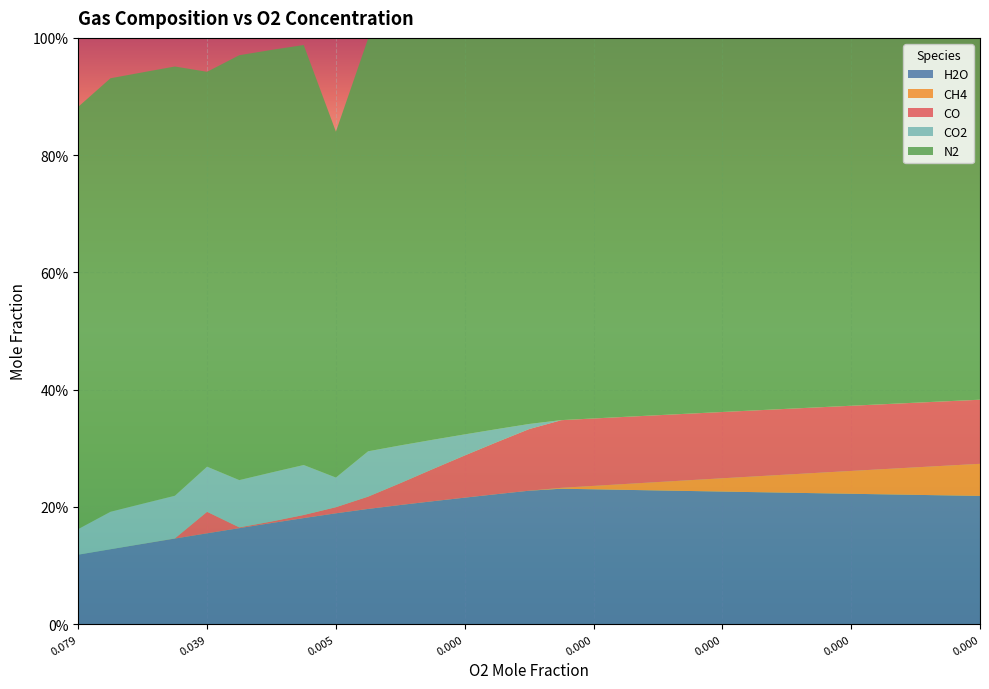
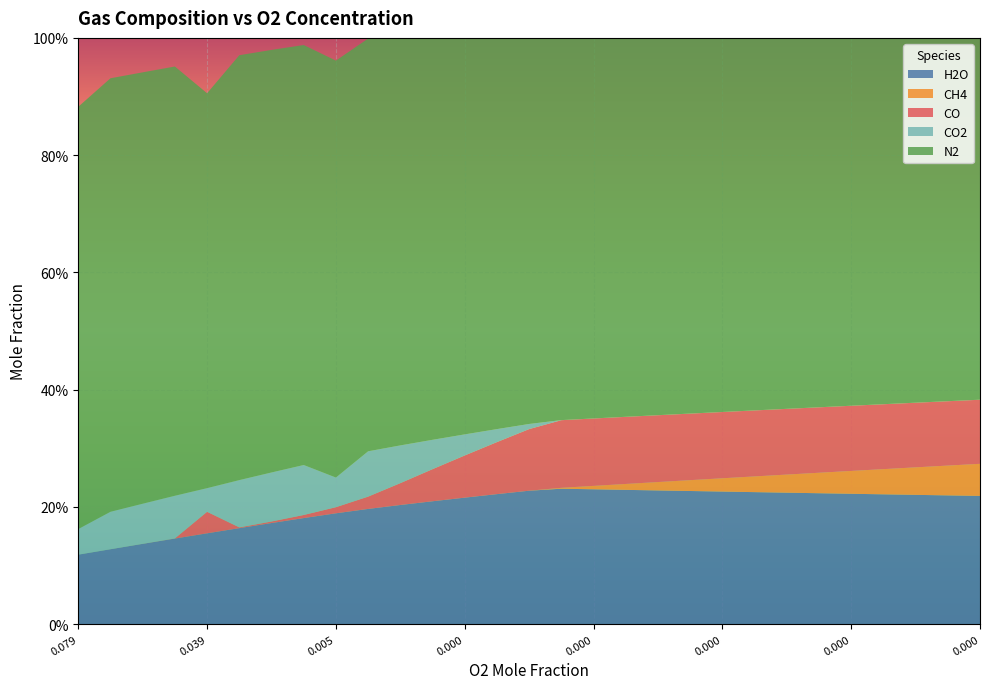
CO2, 0.039: 8% -> 4%
N2, 0.005: 59% -> 71%
